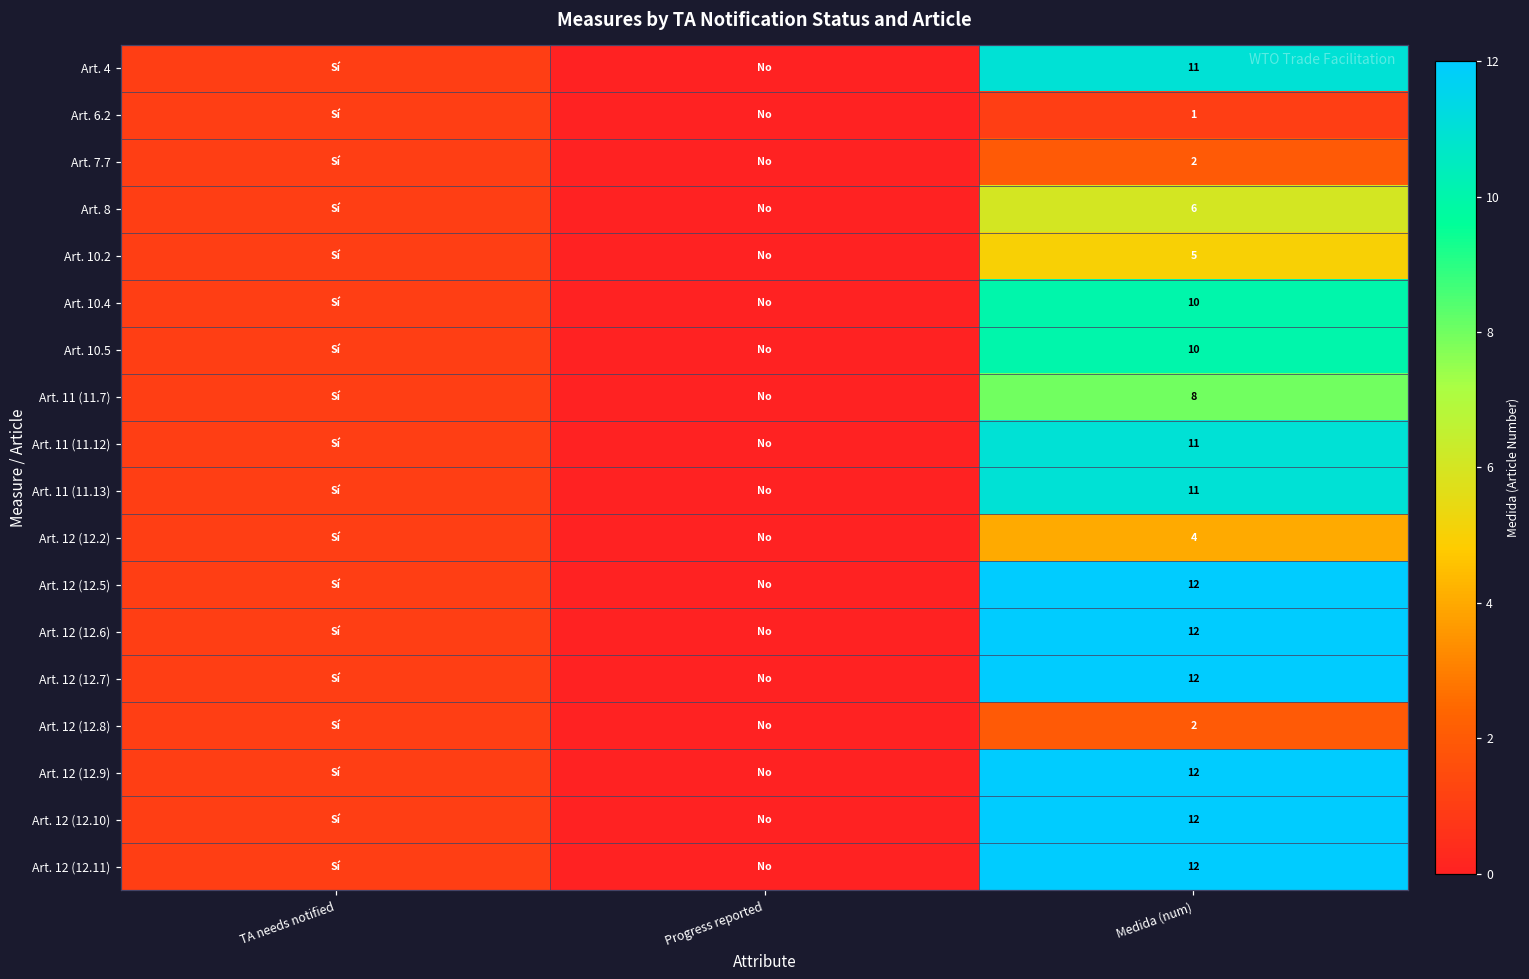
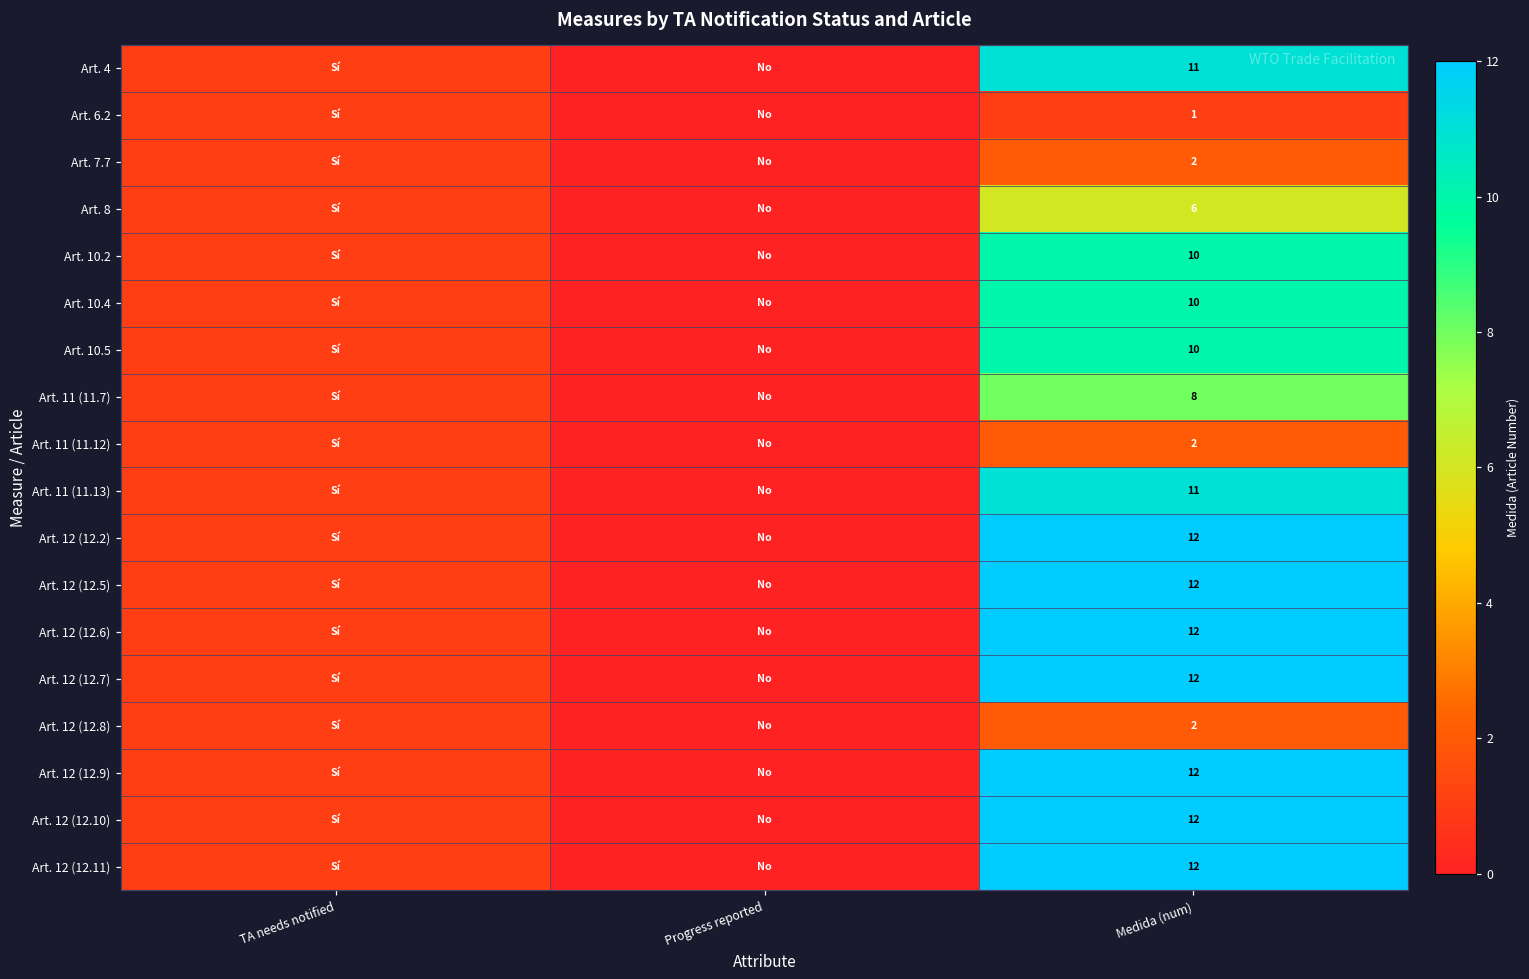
Art. 10.2, Medida (num): 5 -> 10
Art. 11 (11.12), Medida (num): 11 -> 2
Art. 12 (12.2), Medida (num): 4 -> 12
